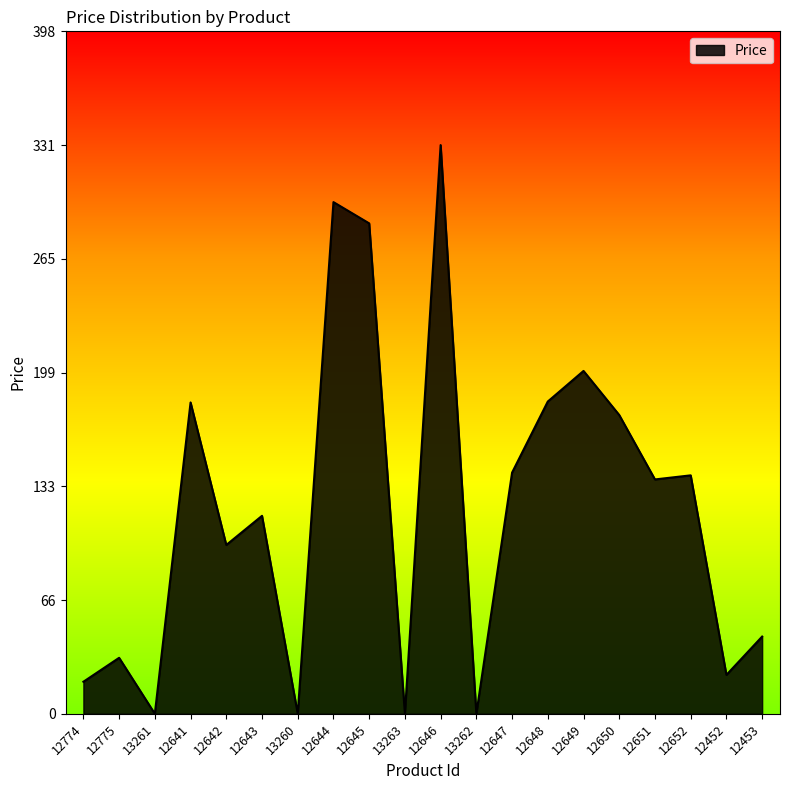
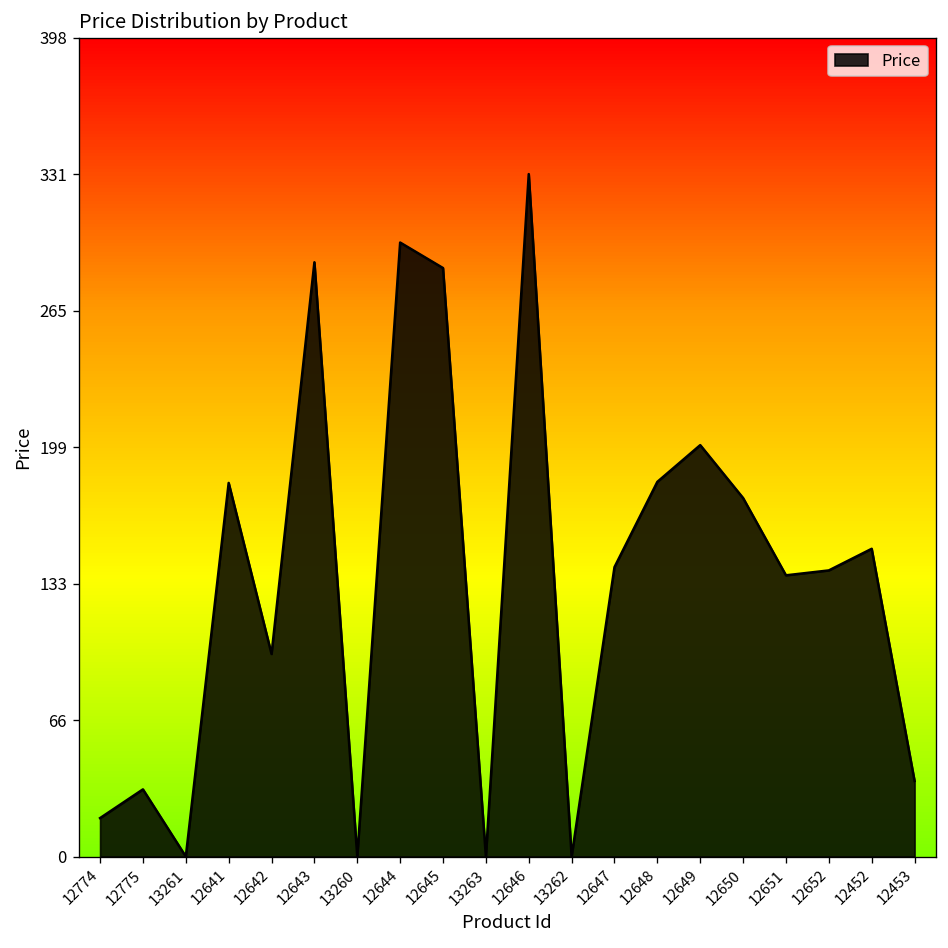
12643: 115 -> 289
12452: 23 -> 149
12453: 45 -> 37
